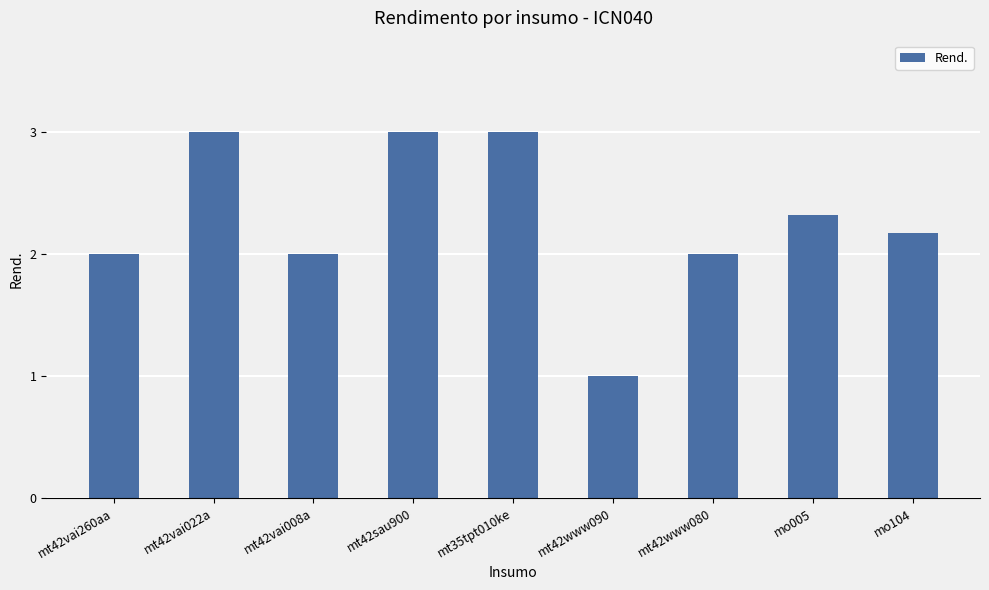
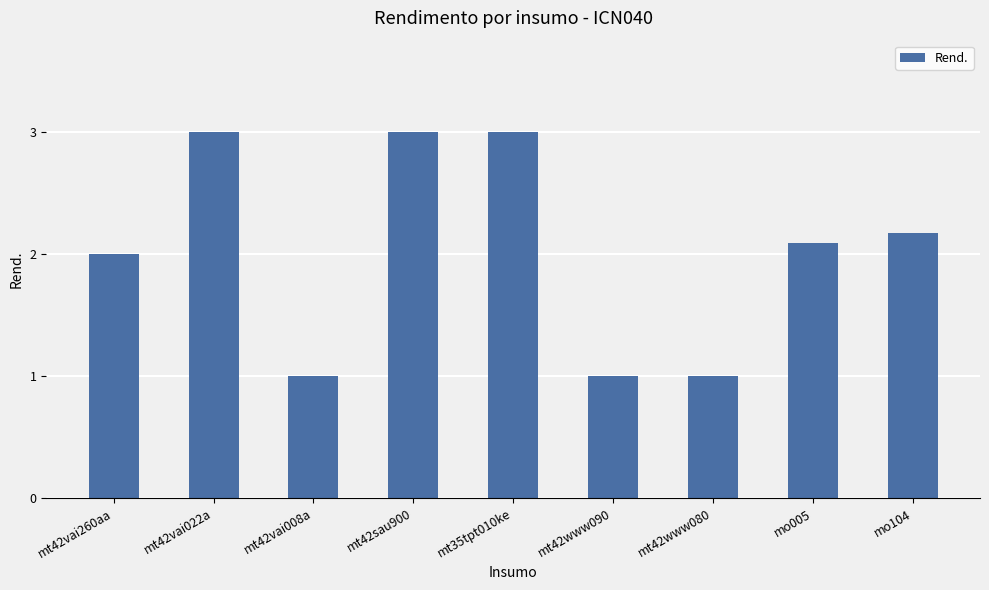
mt42vai008a: 2 -> 1
mt42www080: 2 -> 1
mo005: 2.32 -> 2.09
